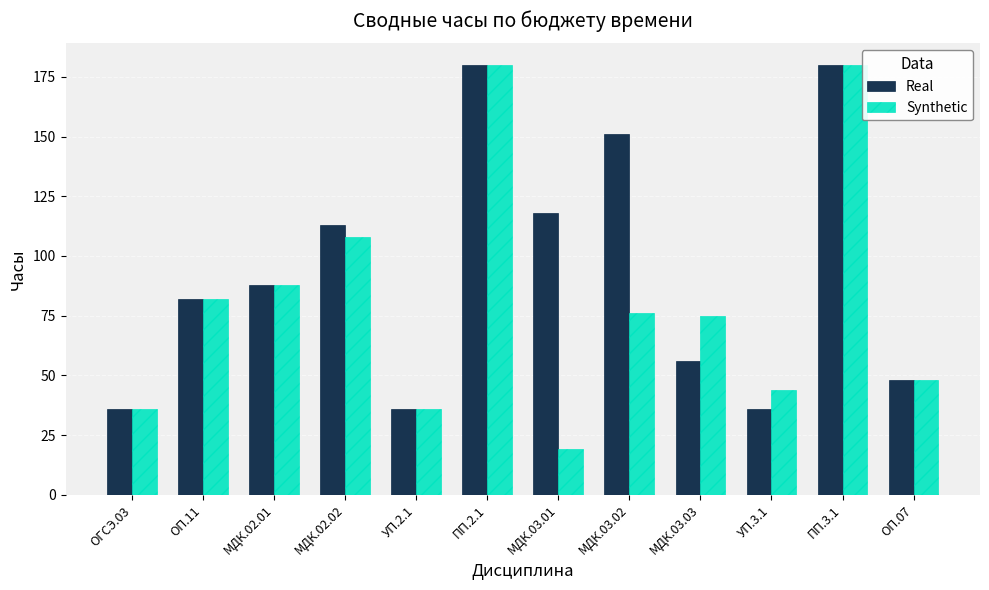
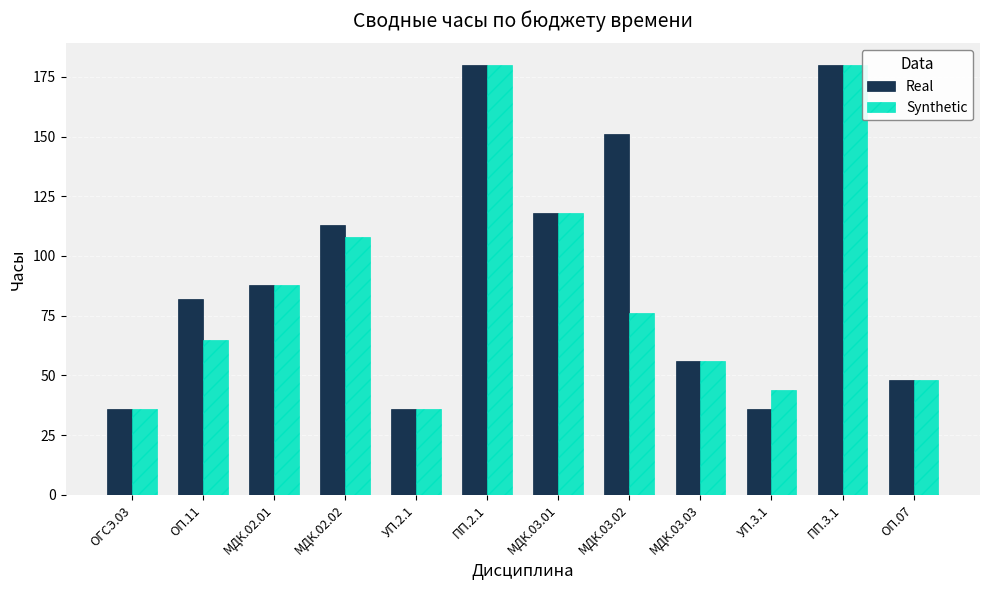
Synthetic, ОП.11: 82 -> 65
Synthetic, МДК.03.01: 19 -> 118
Synthetic, МДК.03.03: 75 -> 56
